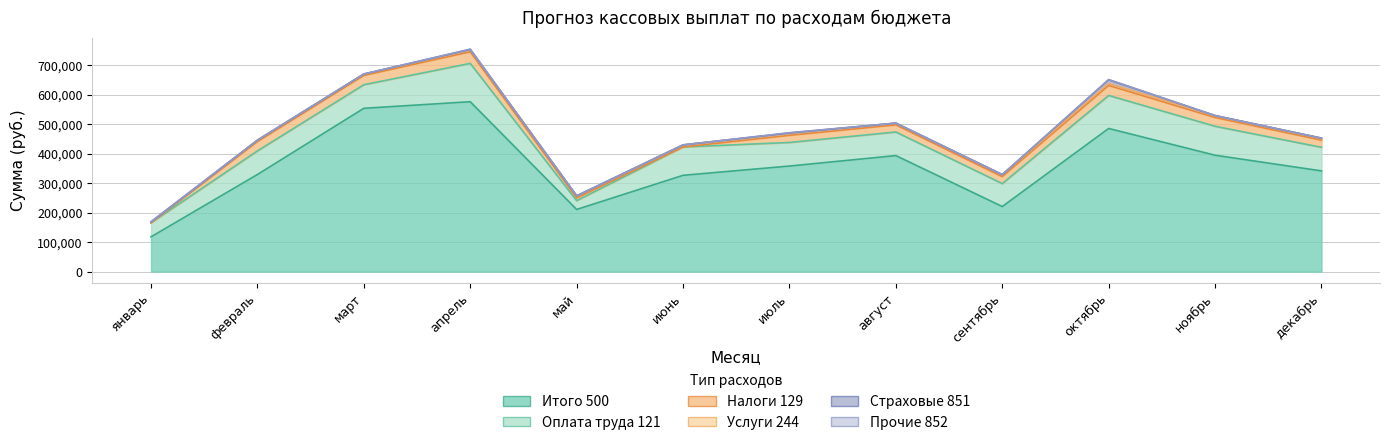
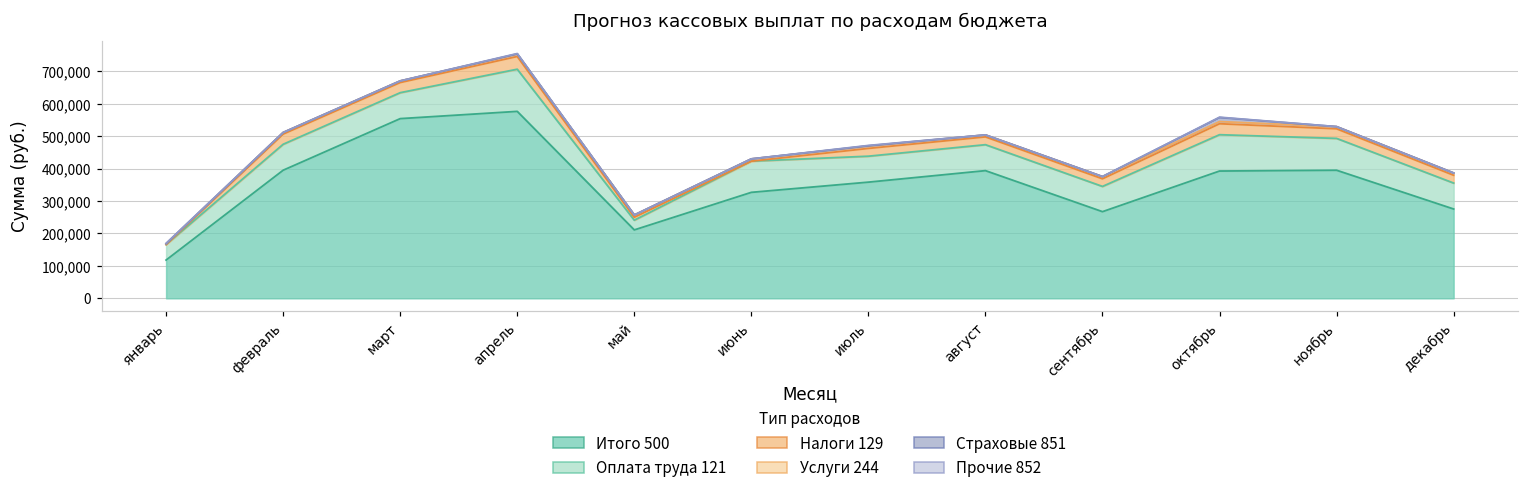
Итого 500, февраль: 330,000 -> 400,000
Итого 500, сентябрь: 220,000 -> 270,000
Итого 500, октябрь: 490,000 -> 390,000
Итого 500, декабрь: 340,000 -> 280,000
